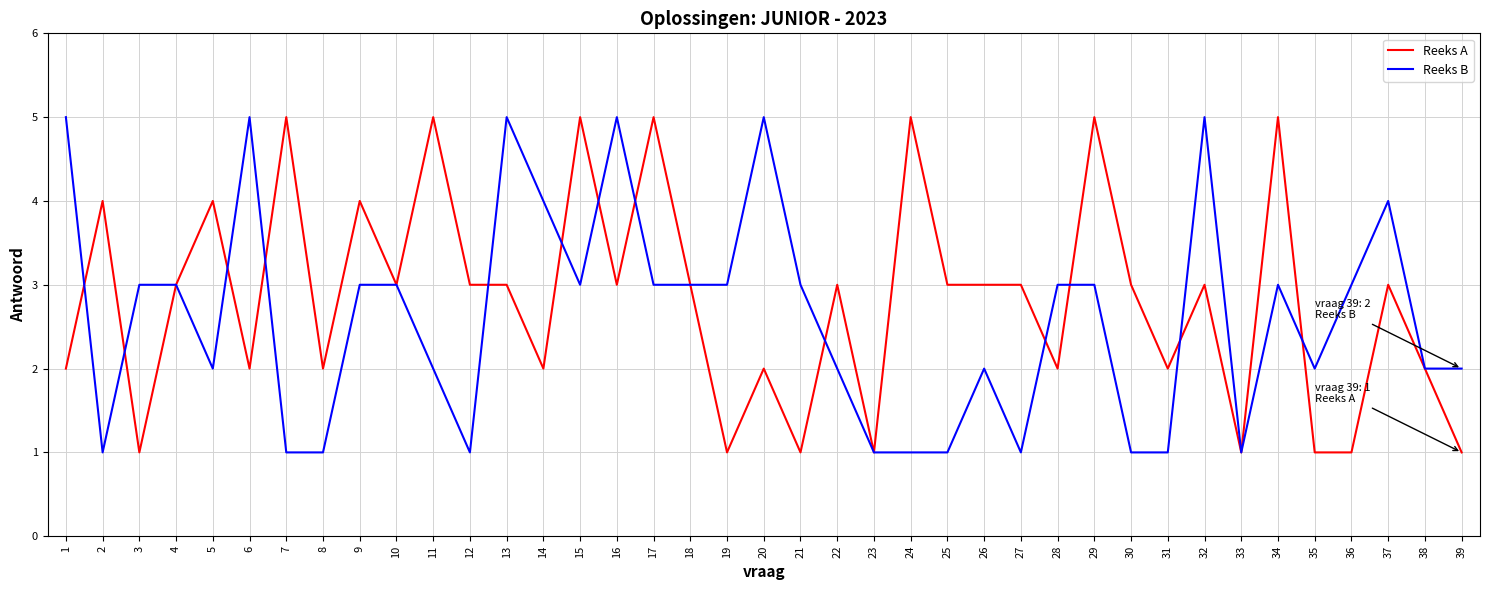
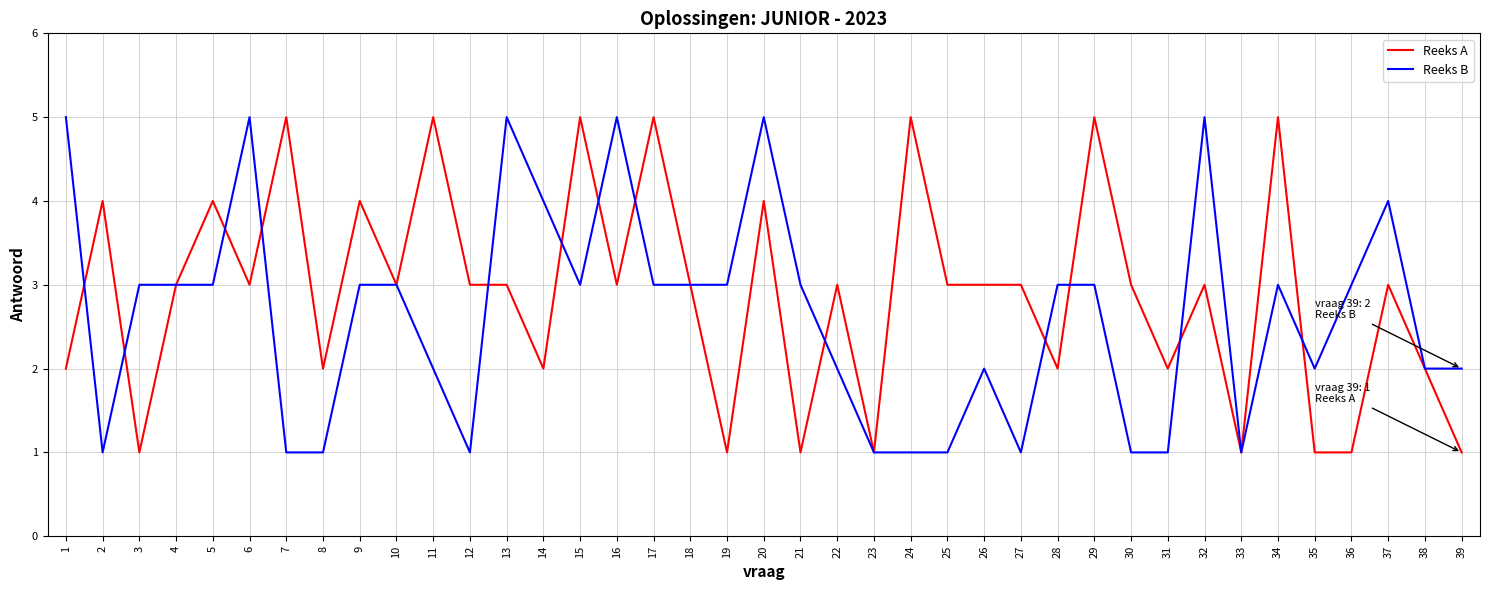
Reeks B, 5: 2 -> 3
Reeks A, 6: 2 -> 3
Reeks A, 20: 2 -> 4
